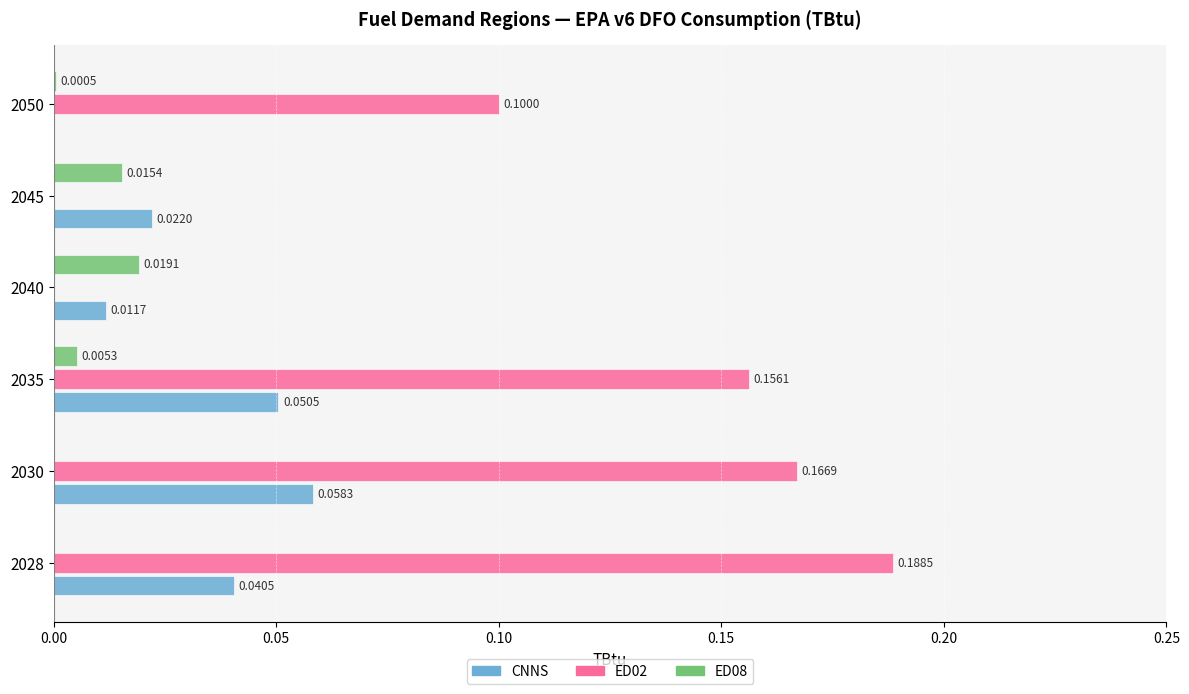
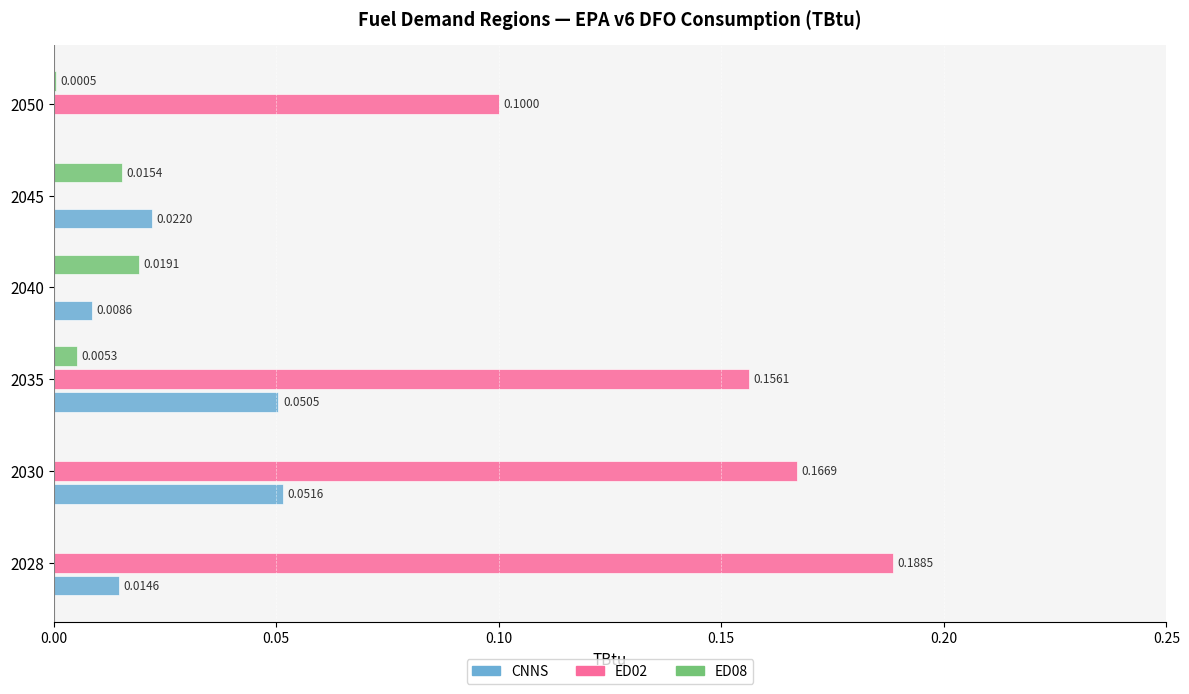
CNNS, 2040: 0.0117 -> 0.0086
CNNS, 2030: 0.0583 -> 0.0516
CNNS, 2028: 0.0405 -> 0.0146
